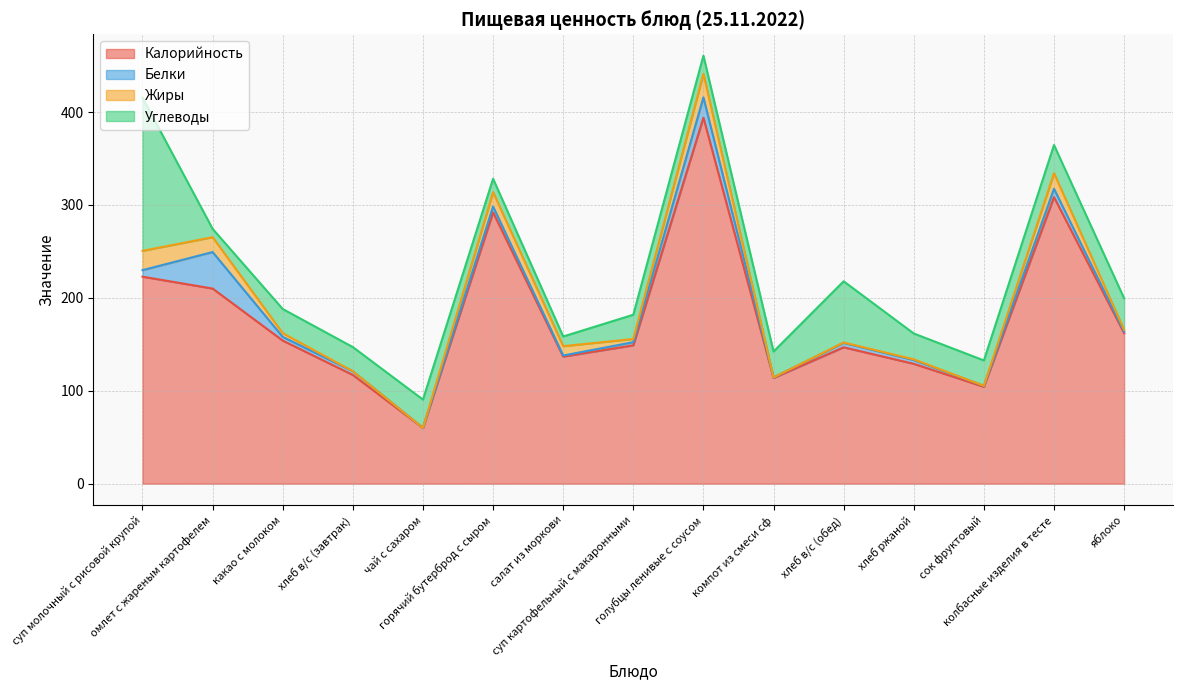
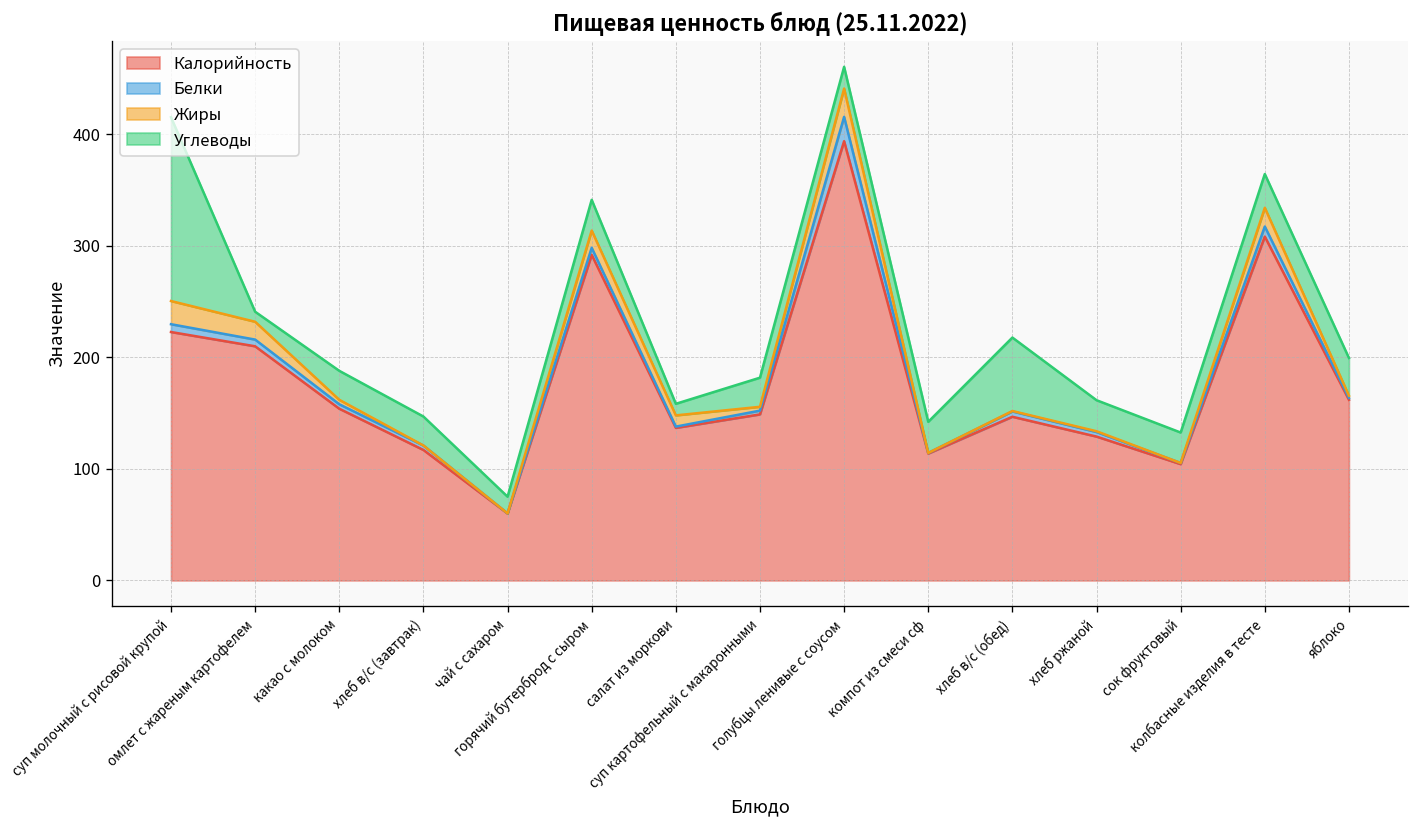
Белки, омлет с жареным картофелем: 40 -> 10
Углеводы, чай с сахаром: 30 -> 20
Углеводы, горячий бутерброд с сыром: 10 -> 30
